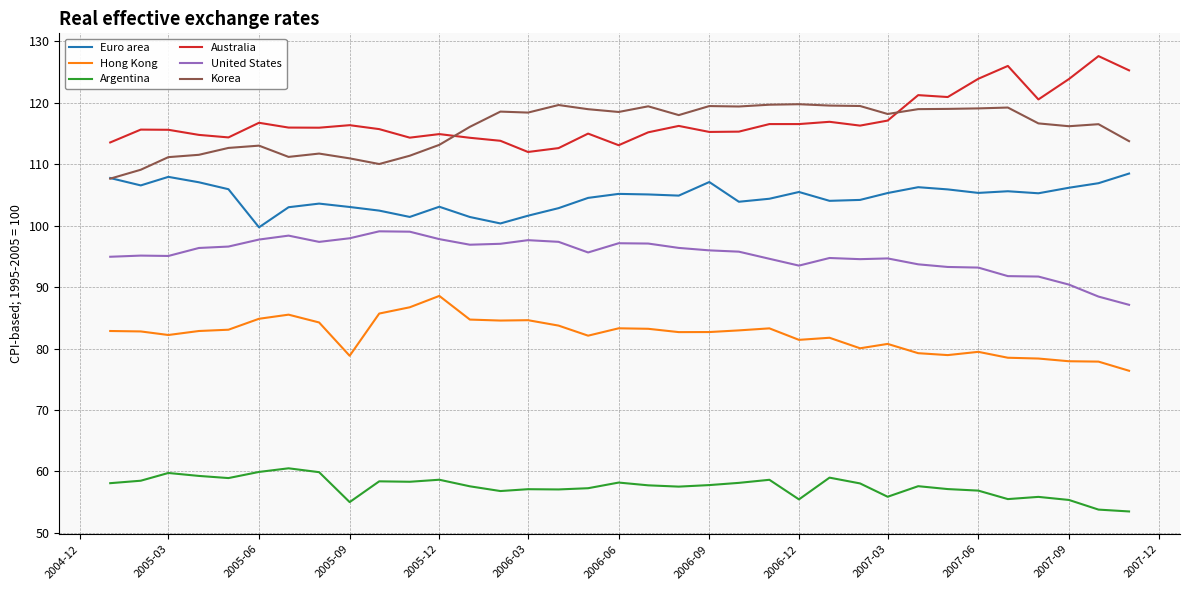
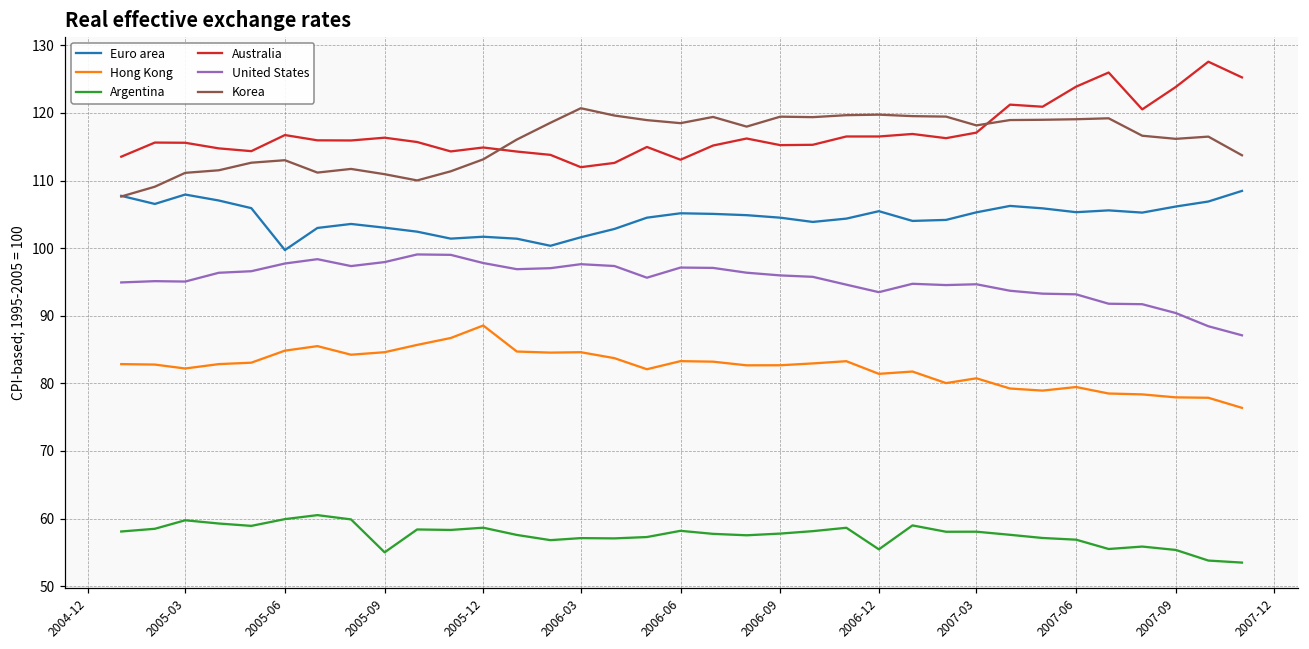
Hong Kong, 2005-09: 79 -> 85
Euro area, 2005-12: 103 -> 102
Korea, 2006-03: 118 -> 121
Euro area, 2006-09: 107 -> 105
Argentina, 2007-03: 56 -> 58
